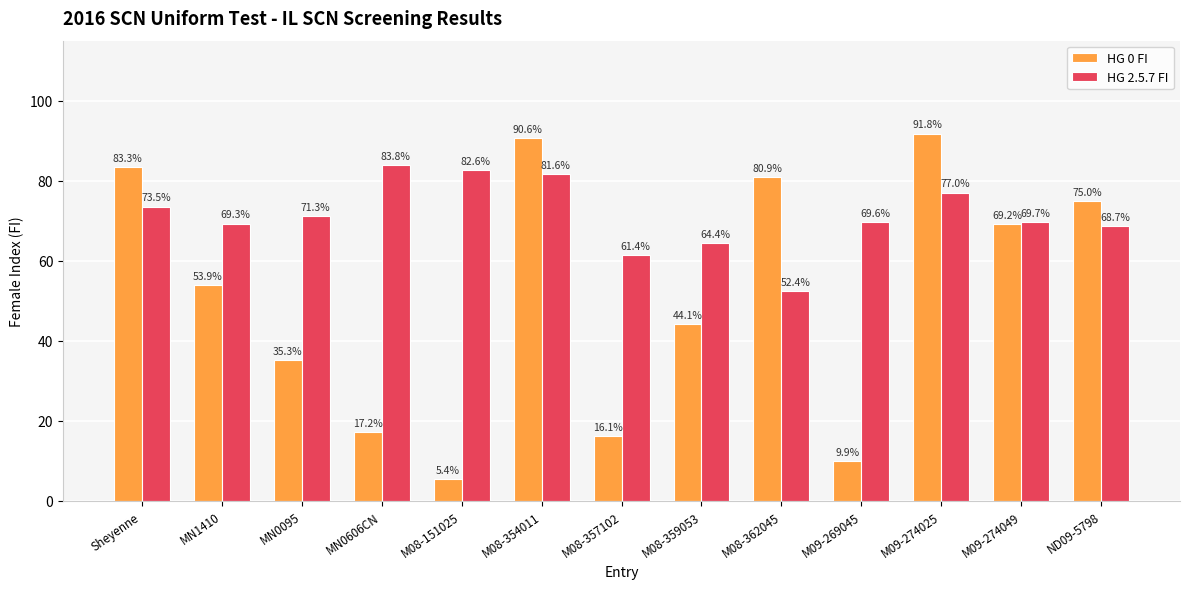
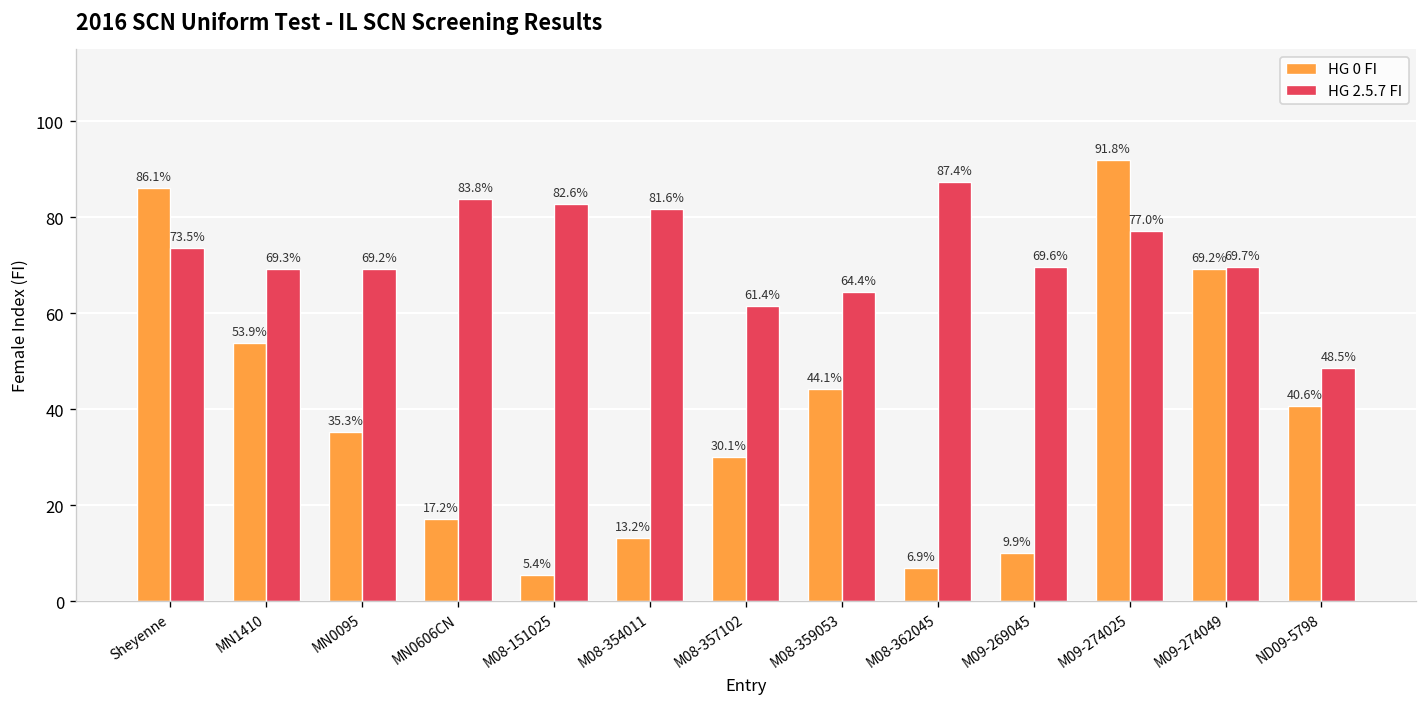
HG 0 FI, Sheyenne: 83.3% -> 86.1%
HG 2.5.7 FI, MN0095: 71.3% -> 69.2%
HG 0 FI, M08-354011: 90.6% -> 13.2%
HG 0 FI, M08-357102: 16.1% -> 30.1%
HG 0 FI, M08-362045: 80.9% -> 6.9%
HG 2.5.7 FI, M08-362045: 52.4% -> 87.4%
HG 0 FI, ND09-5798: 75.0% -> 40.6%
HG 2.5.7 FI, ND09-5798: 68.7% -> 48.5%
